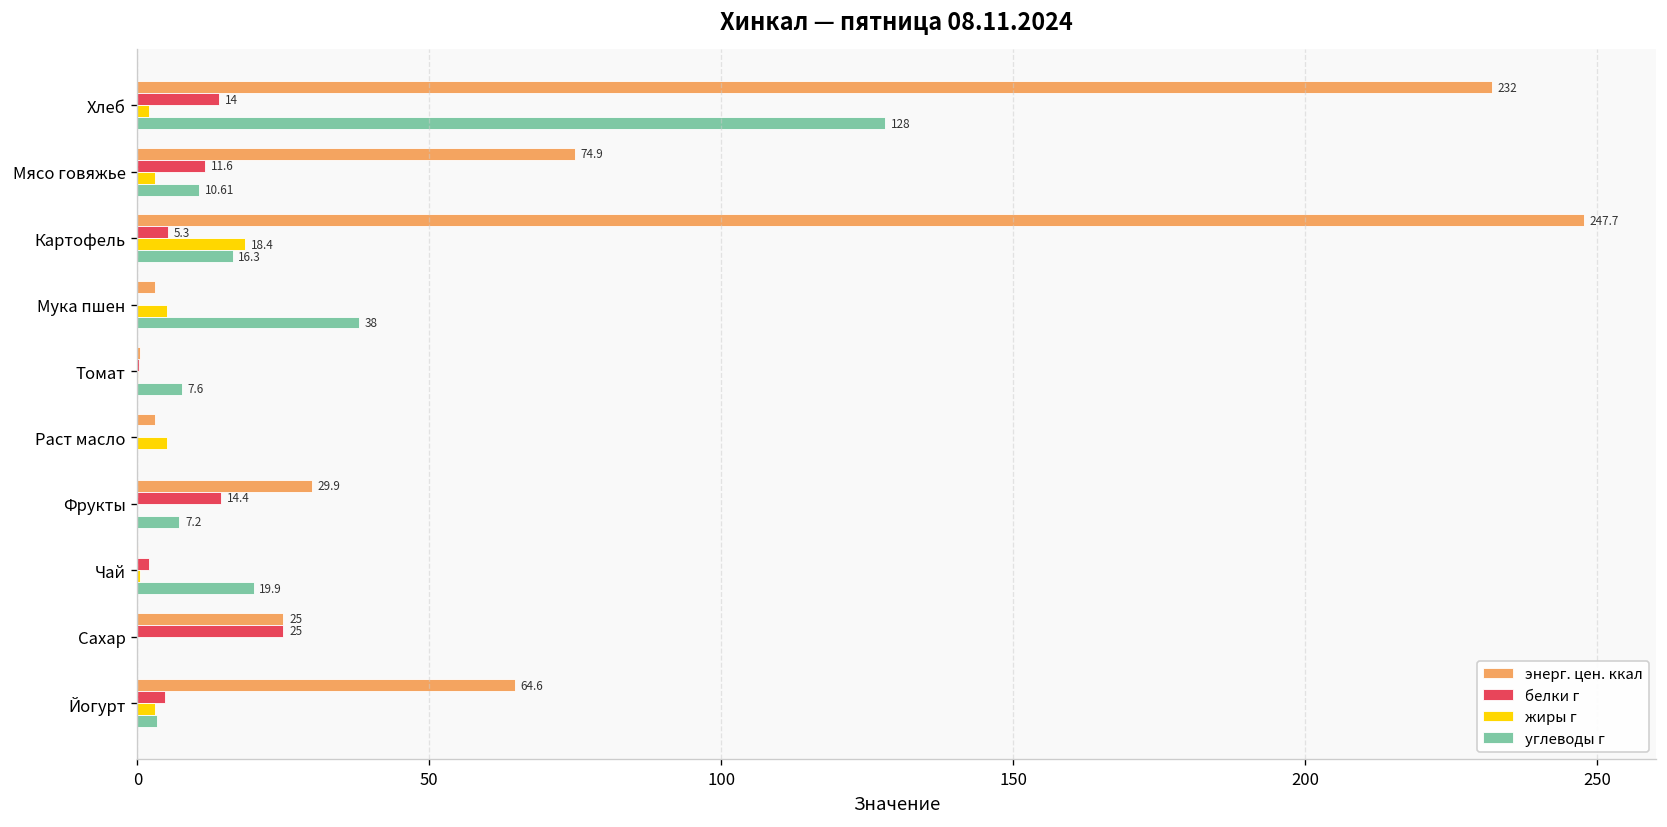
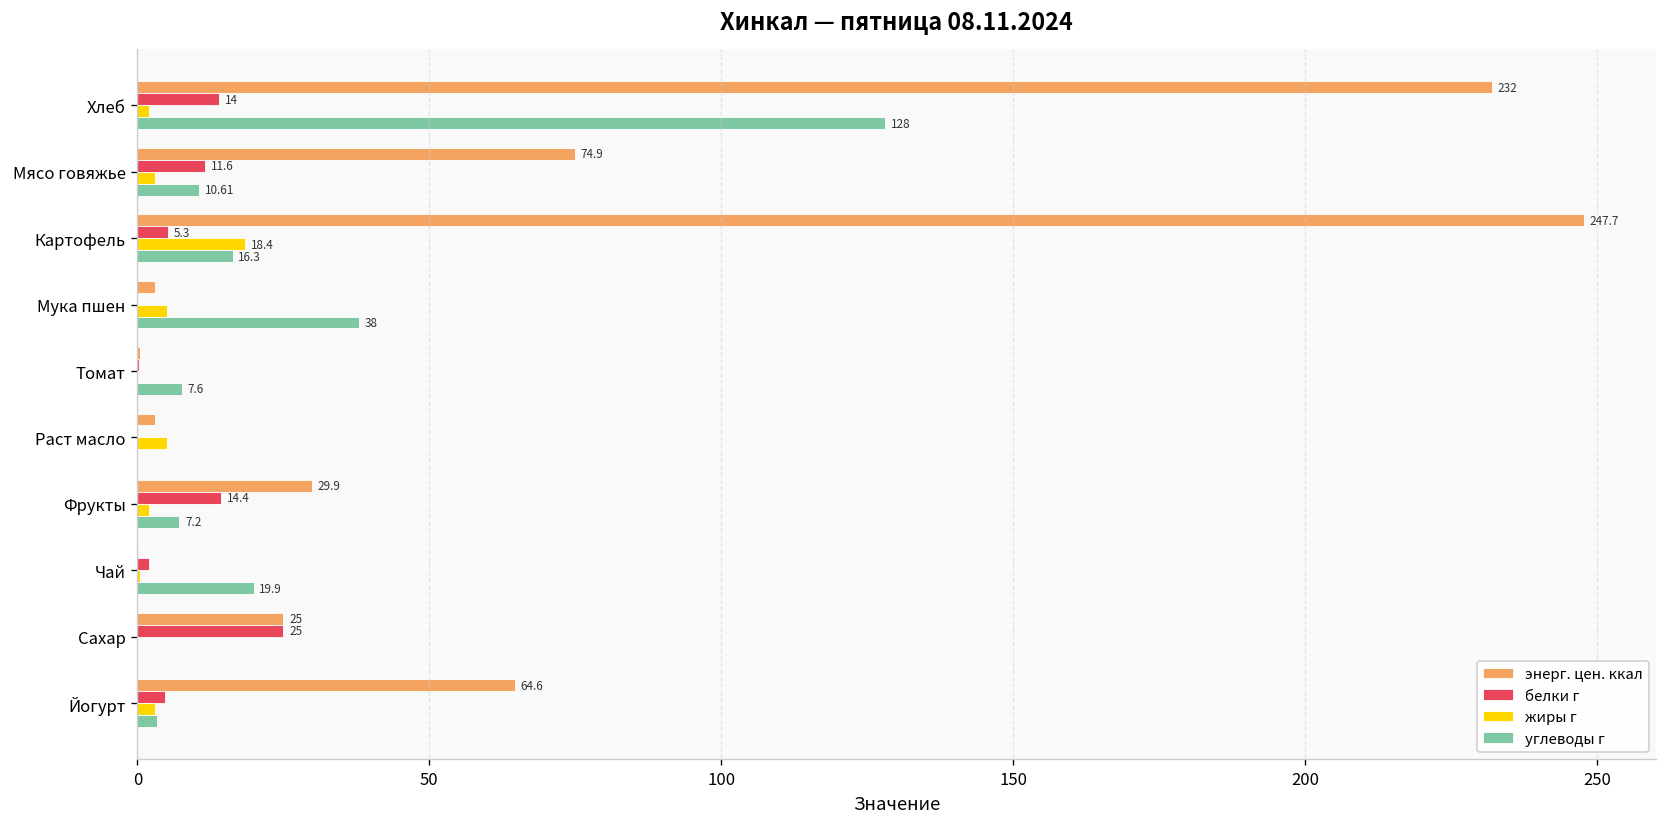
жиры г, Фрукты: 0 -> 2
